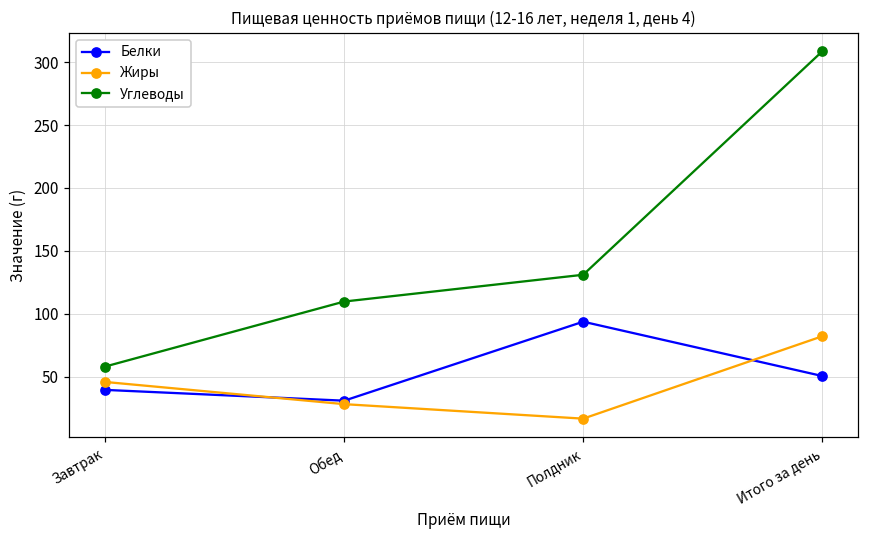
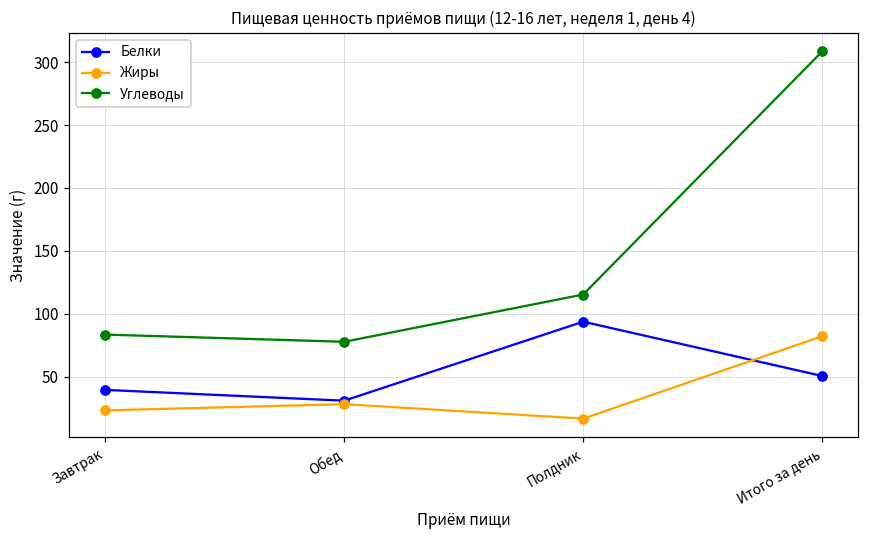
Жиры, Завтрак: 46 -> 23
Углеводы, Завтрак: 58 -> 83
Углеводы, Обед: 110 -> 78
Углеводы, Полдник: 131 -> 115
